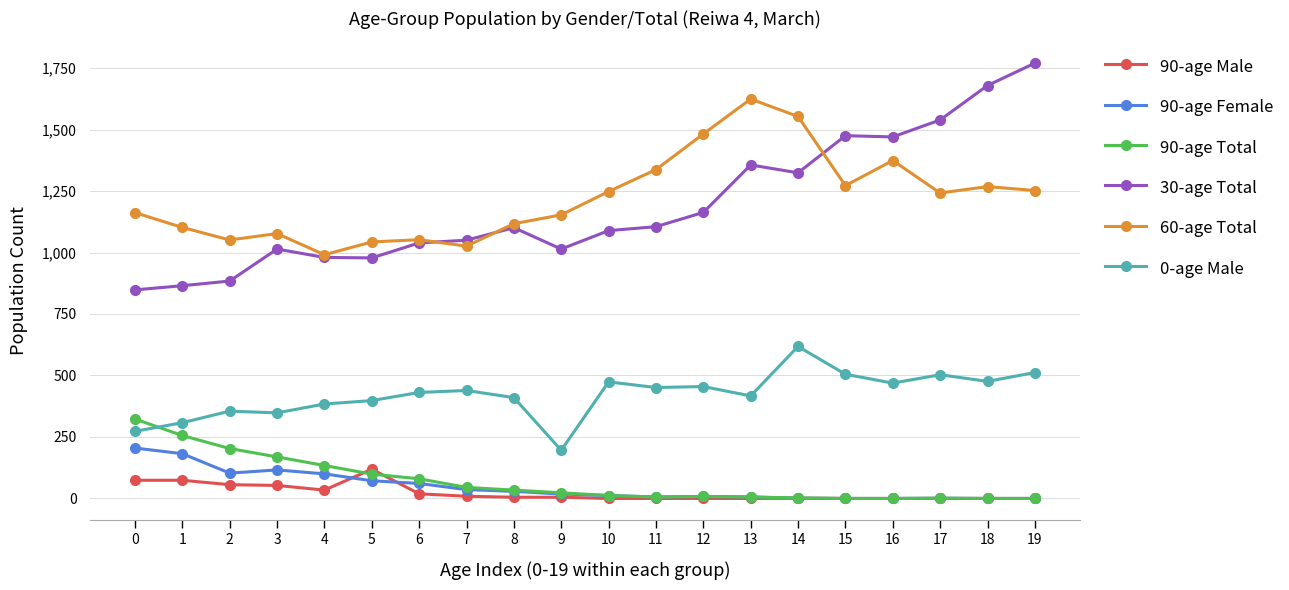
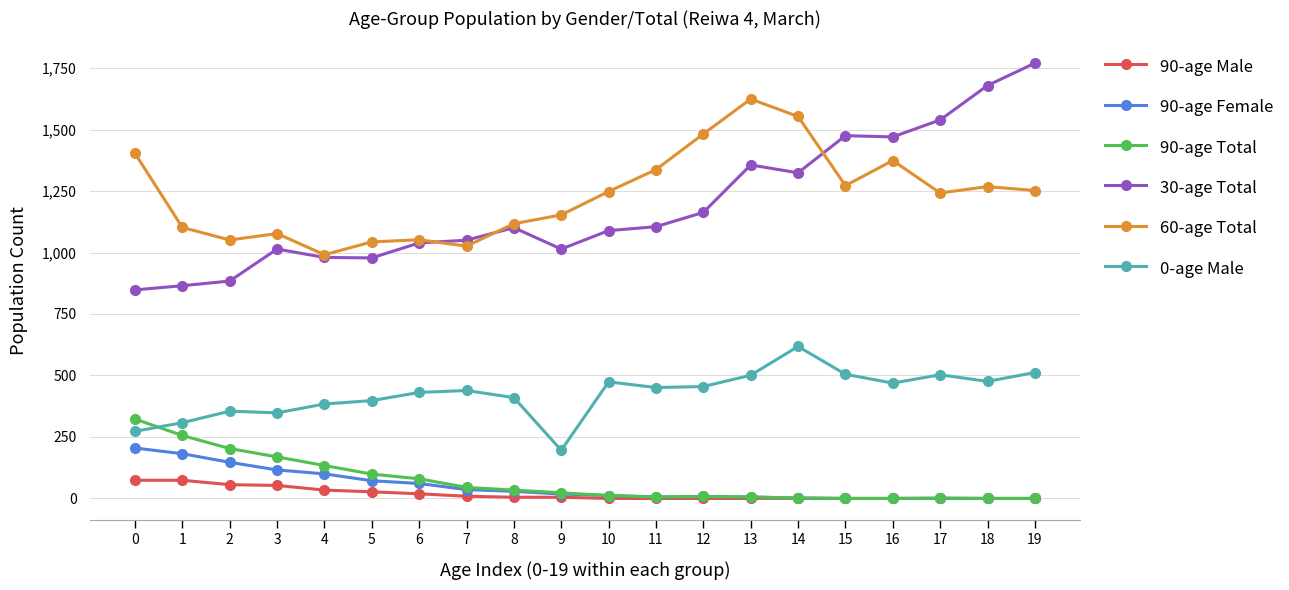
60-age Total, 0: 1,160 -> 1,400
90-age Female, 2: 100 -> 150
90-age Male, 5: 120 -> 30
0-age Male, 13: 420 -> 500
